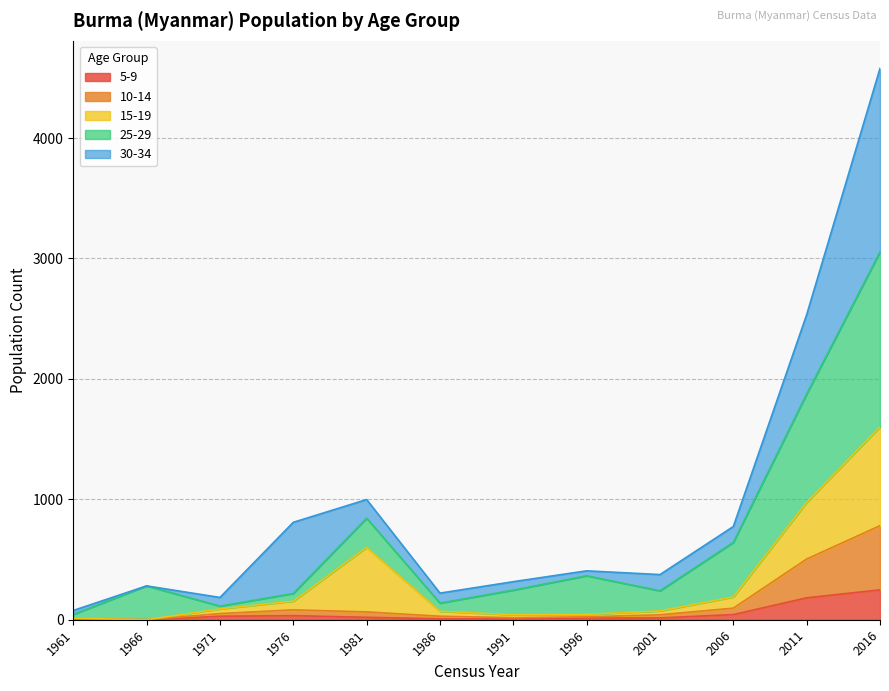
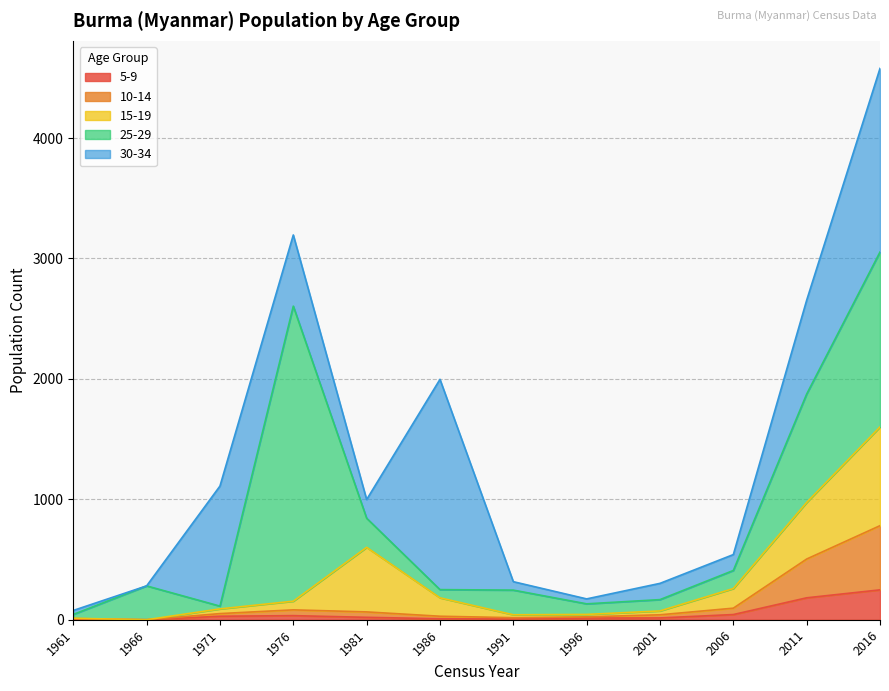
30-34, 1971: 70 -> 1000
25-29, 1976: 60 -> 2450
15-19, 1986: 40 -> 150
30-34, 1986: 80 -> 1750
25-29, 1996: 320 -> 90
25-29, 2001: 170 -> 90
15-19, 2006: 90 -> 160
25-29, 2006: 450 -> 150
30-34, 2011: 660 -> 780
